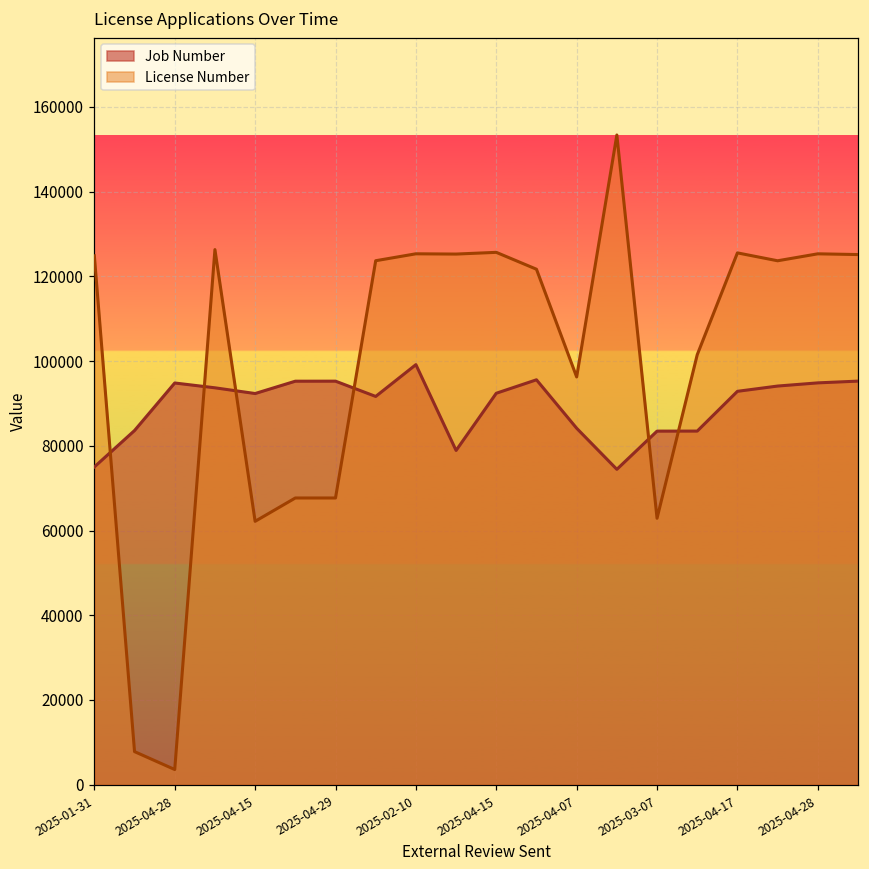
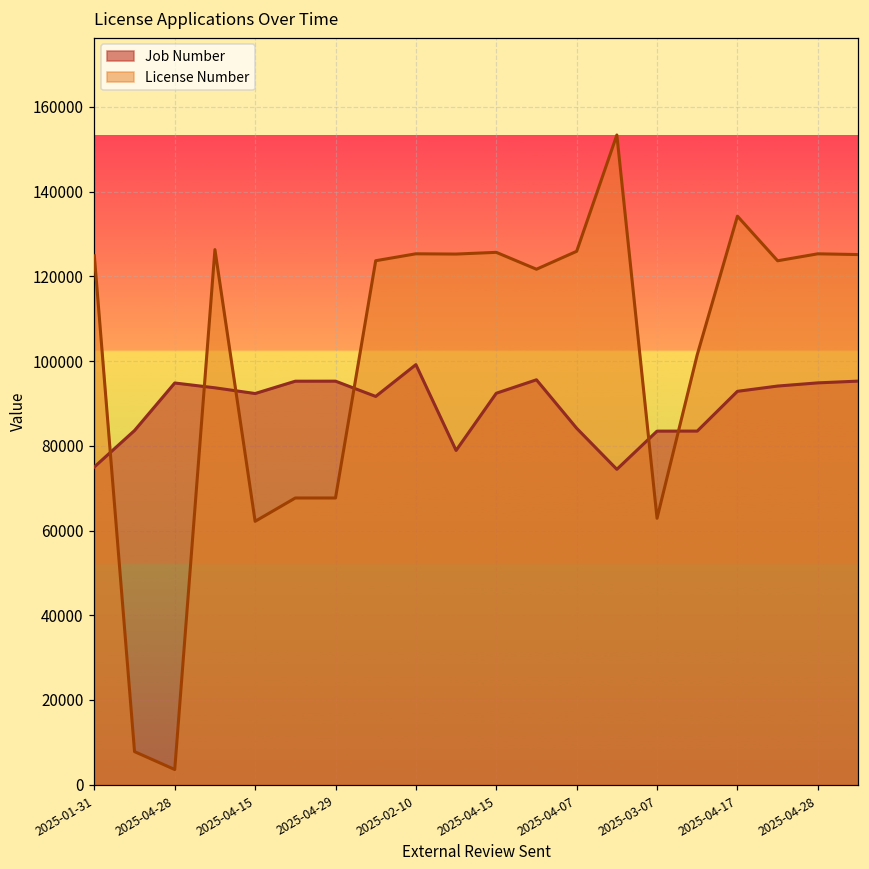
License Number, 2025-04-07: 96000 -> 126000
License Number, 2025-04-17: 126000 -> 134000
